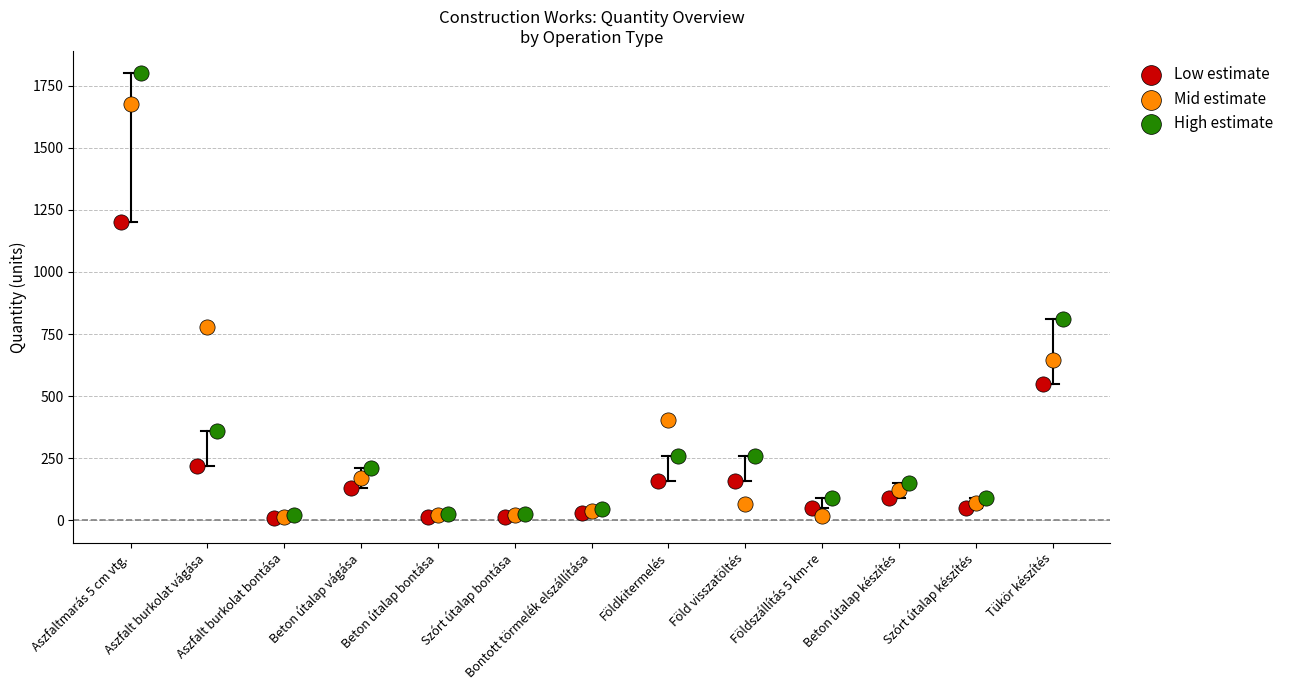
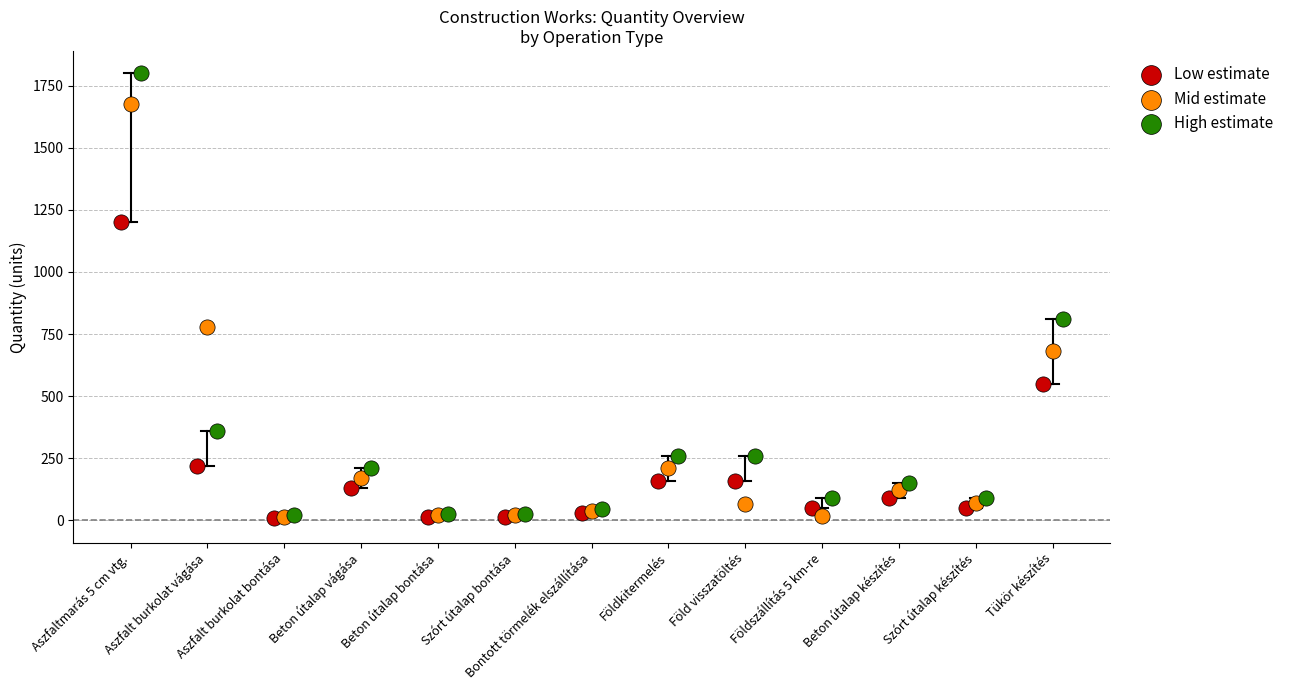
Mid estimate, Földkitermelés: 400 -> 210
Mid estimate, Tükör készítés: 640 -> 680
